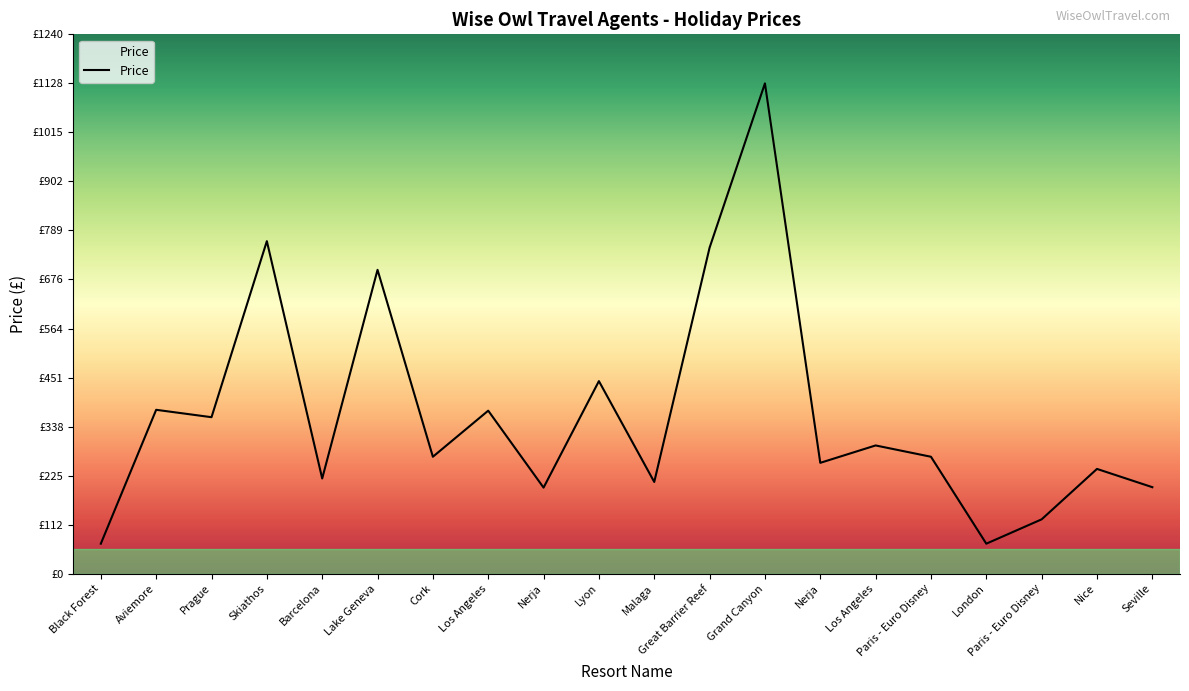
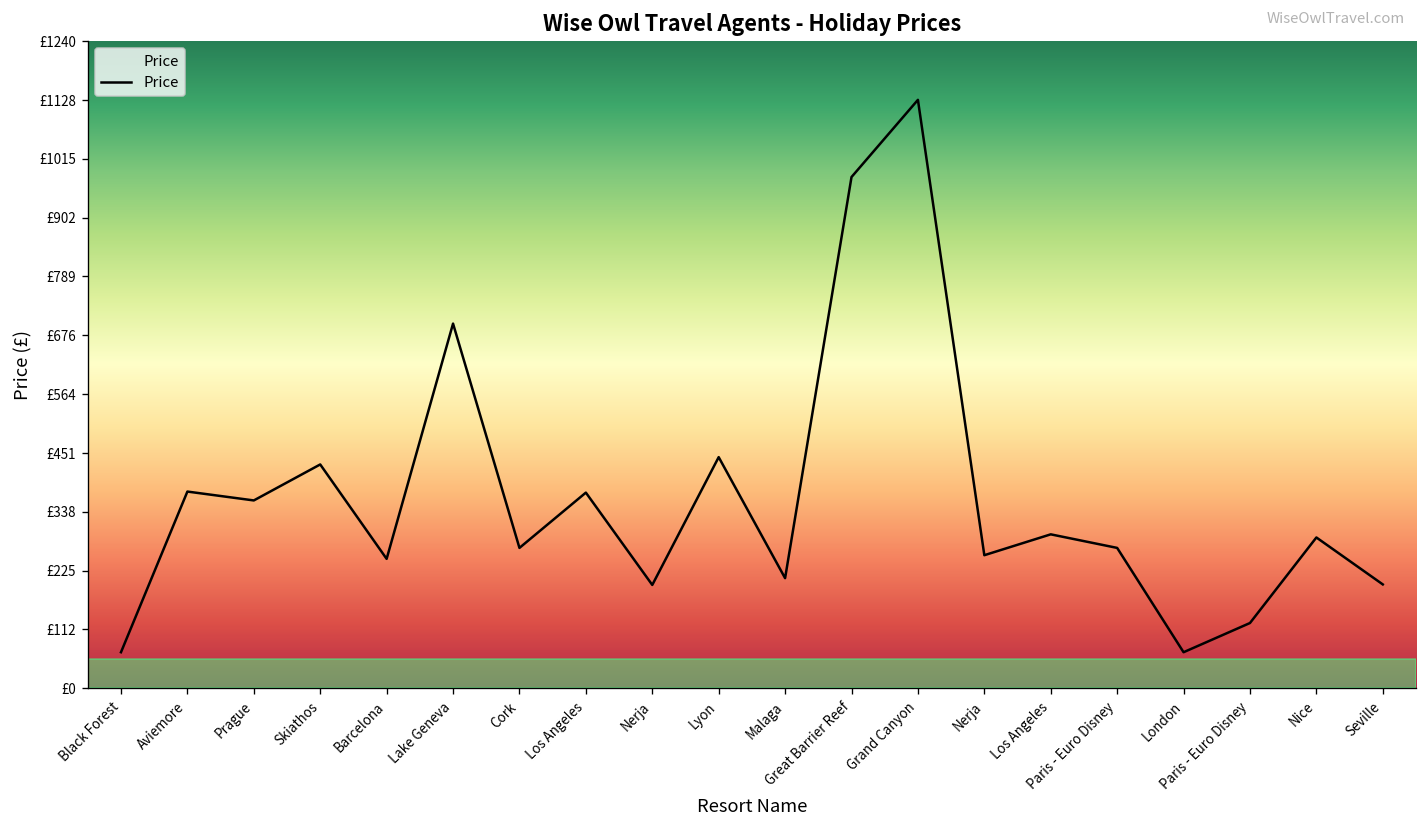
Skiathos: £770 -> £430
Barcelona: £220 -> £250
Great Barrier Reef: £750 -> £980
Nice: £240 -> £290
